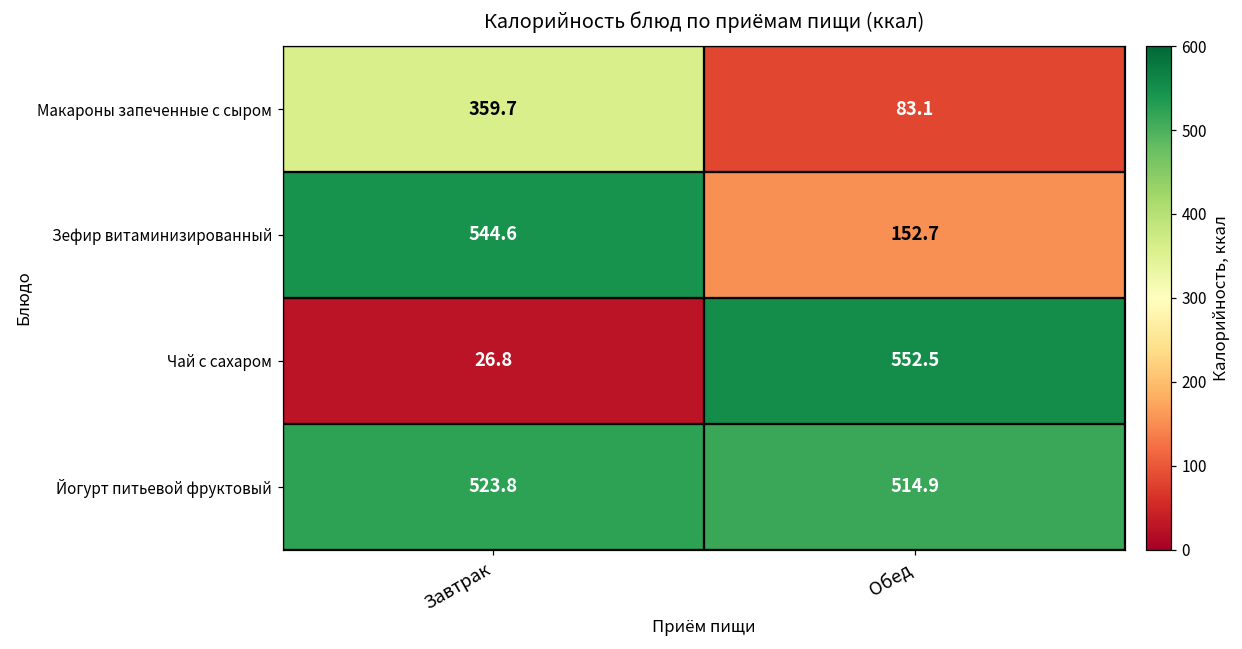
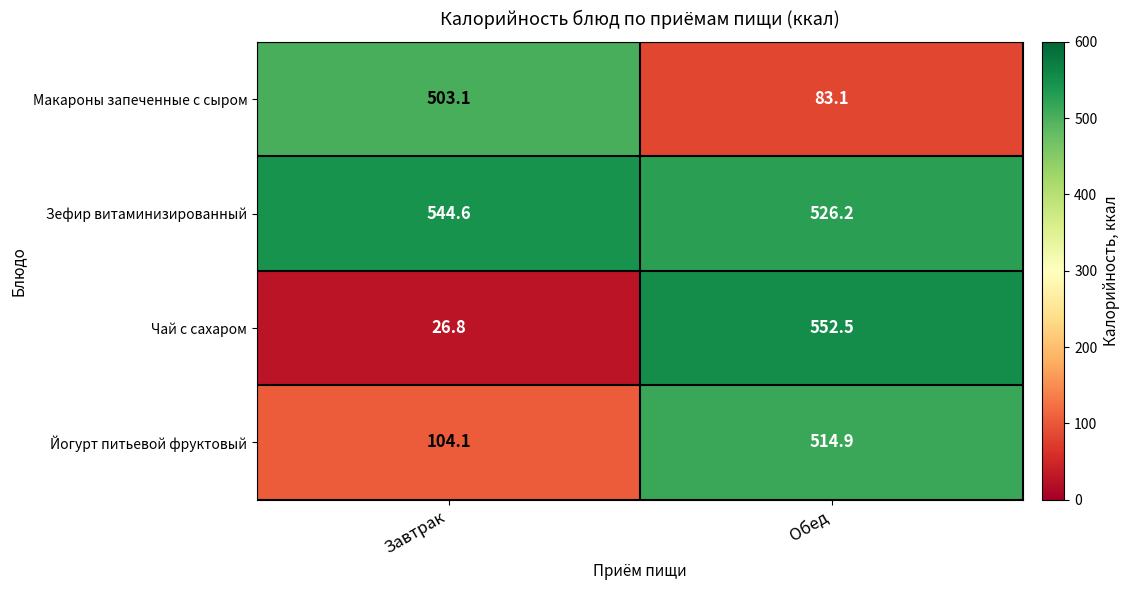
Макароны запеченные с сыром, Завтрак: 359.7 -> 503.1
Зефир витаминизированный, Обед: 152.7 -> 526.2
Йогурт питьевой фруктовый, Завтрак: 523.8 -> 104.1
